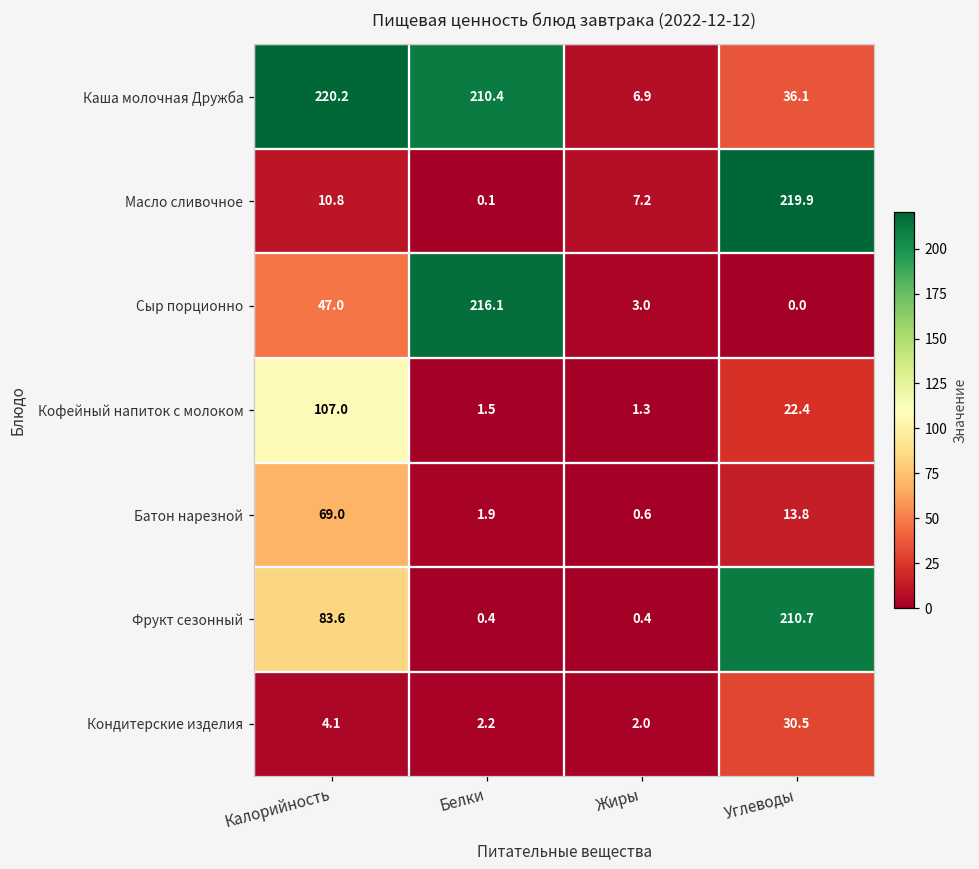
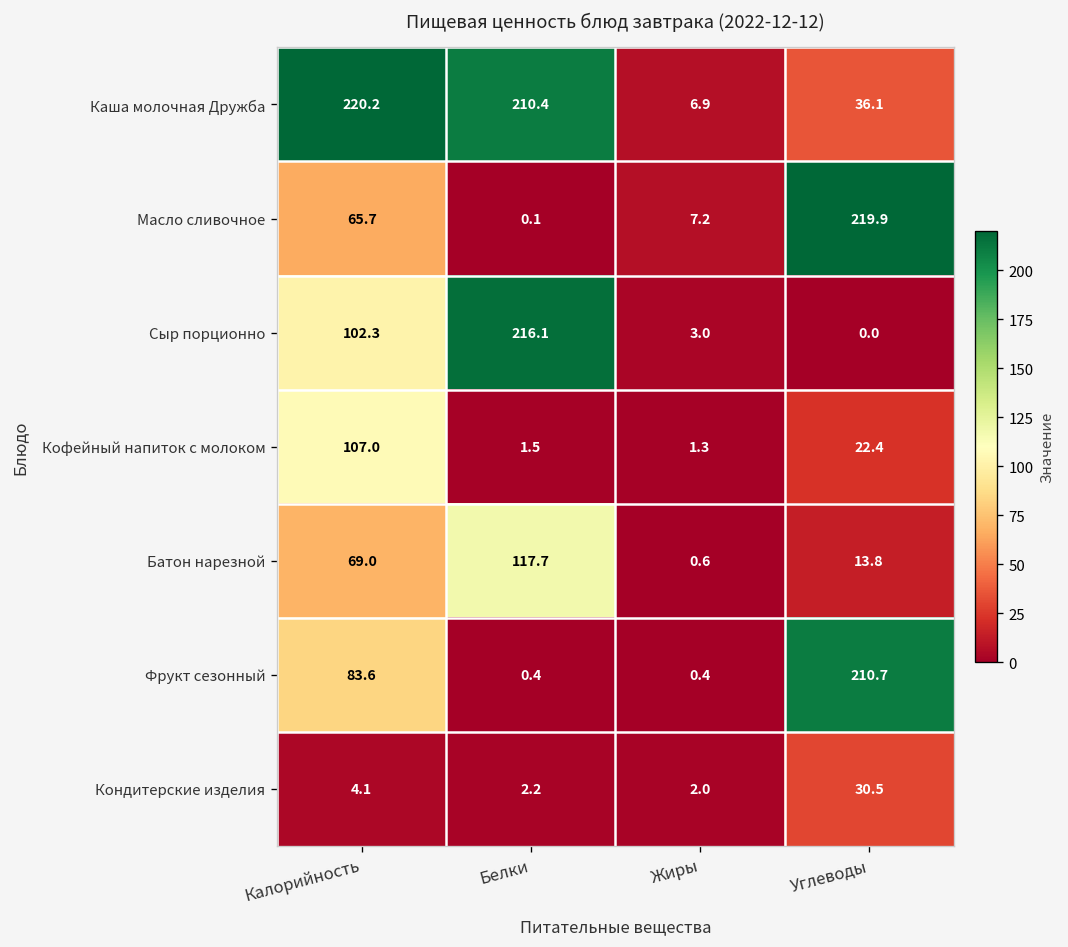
Масло сливочное, Калорийность: 10.8 -> 65.7
Сыр порционно, Калорийность: 47.0 -> 102.3
Батон нарезной, Белки: 1.9 -> 117.7
